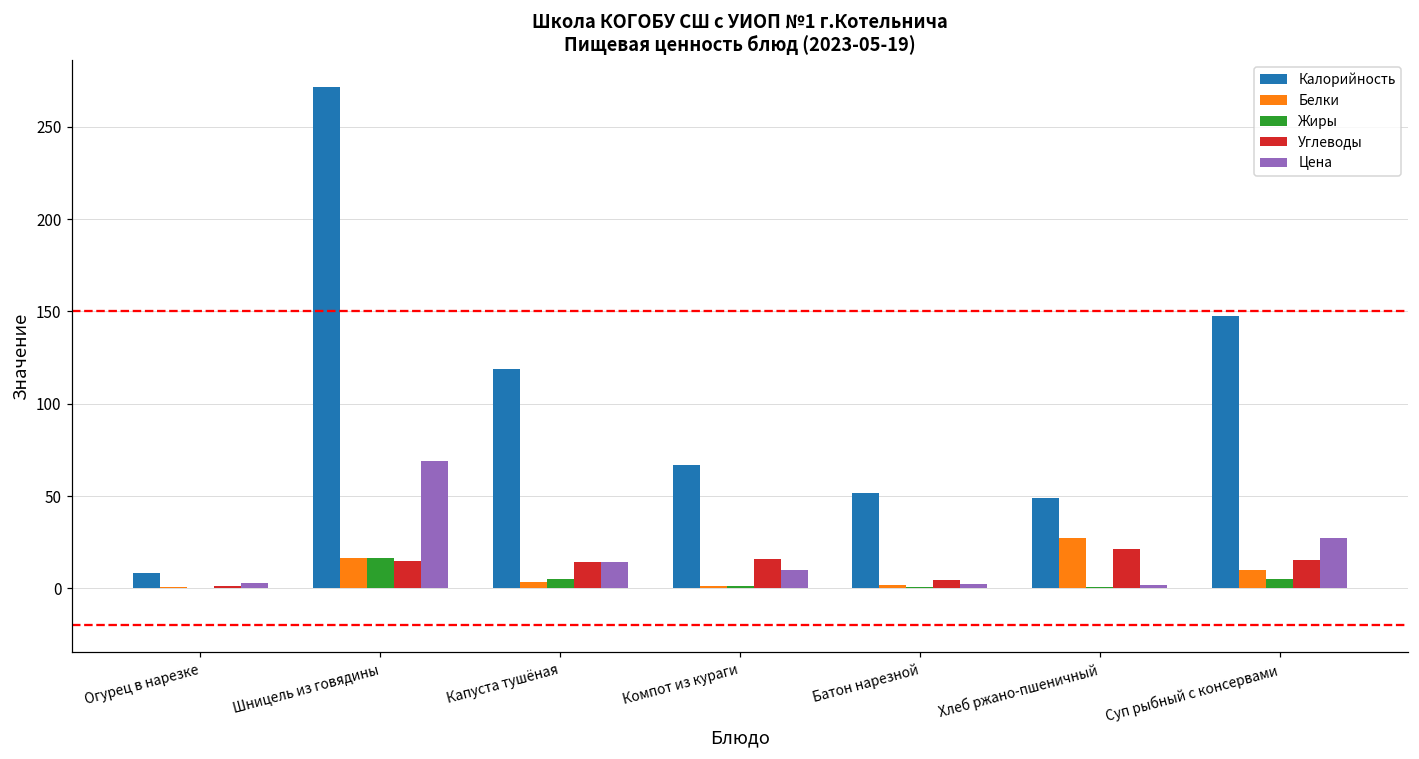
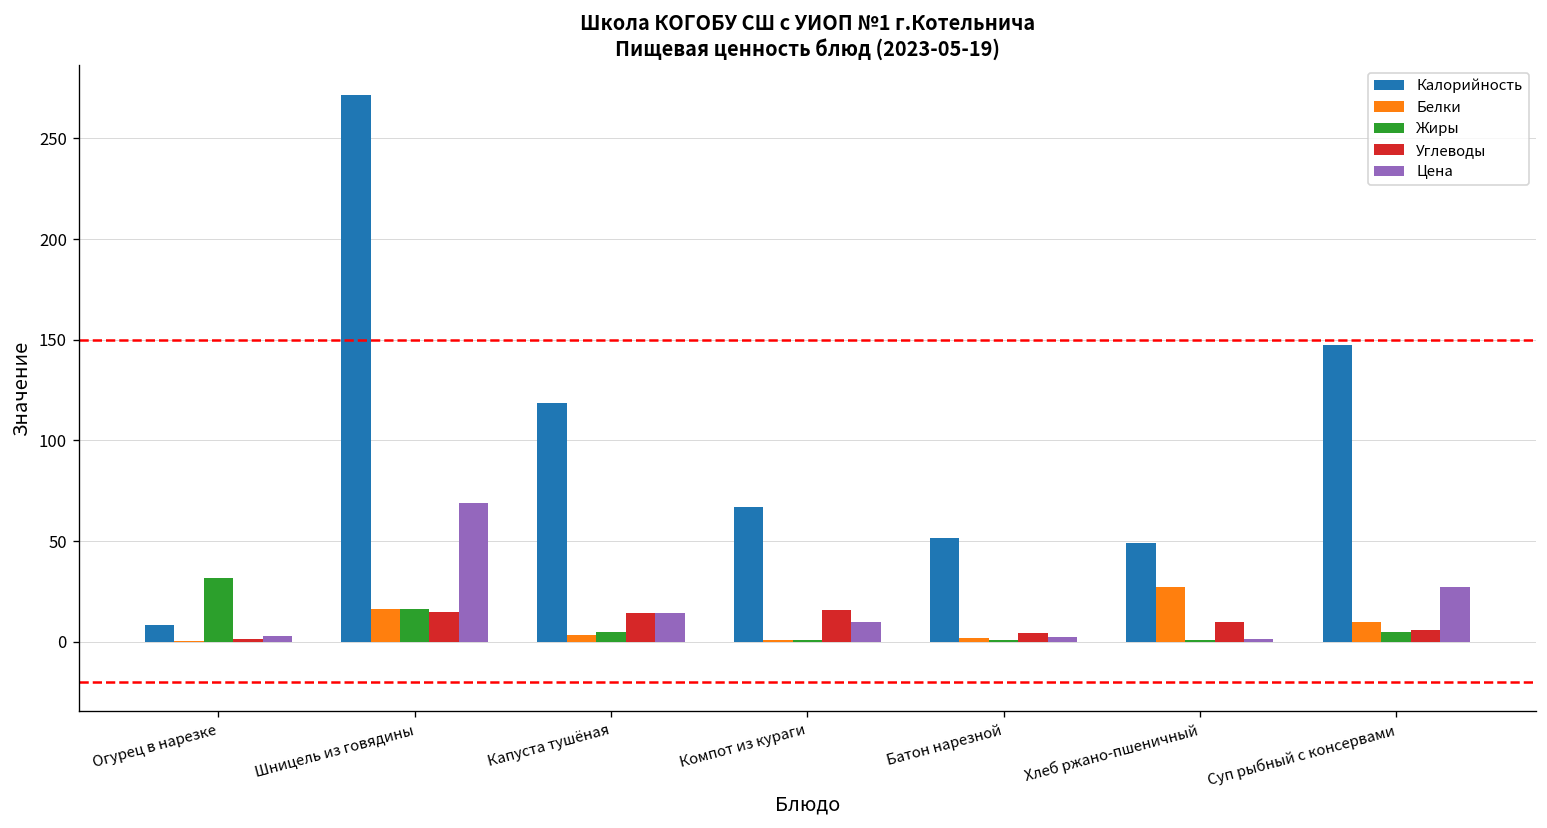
Жиры, Огурец в нарезке: 0 -> 32
Углеводы, Хлеб ржано-пшеничный: 21 -> 10
Углеводы, Суп рыбный с консервами: 16 -> 6
